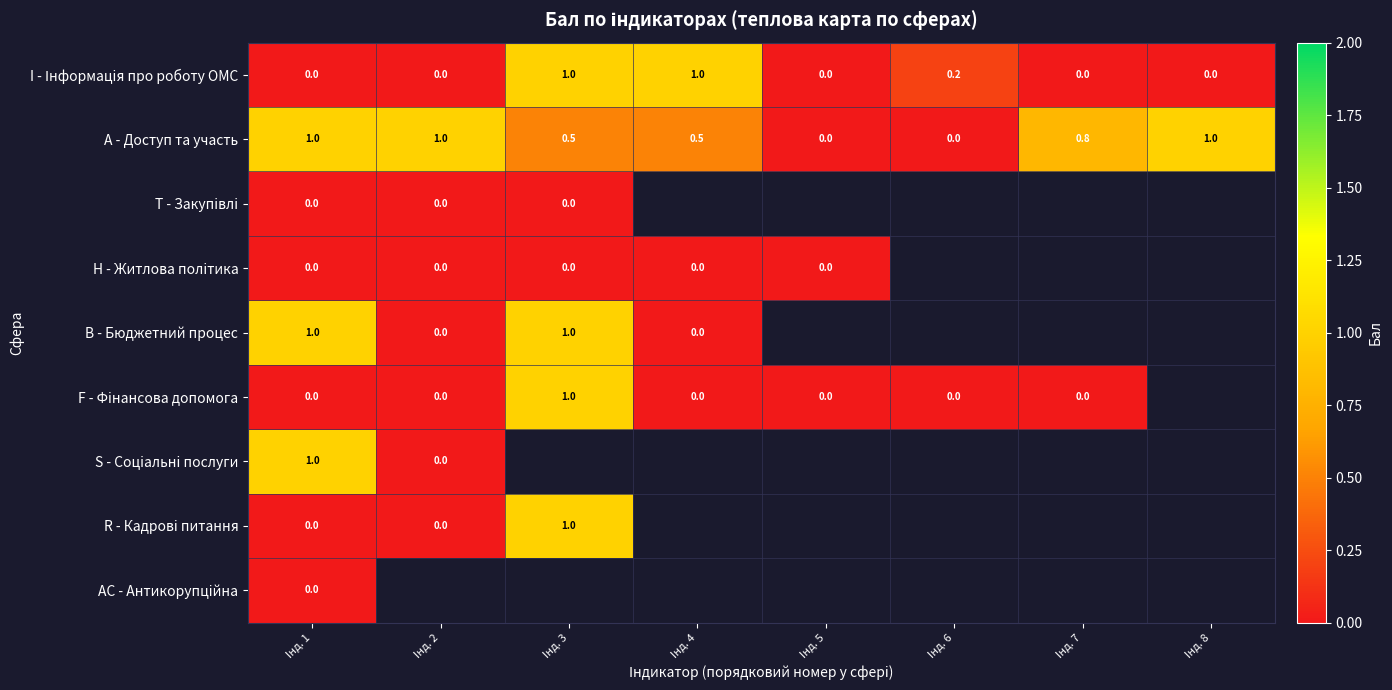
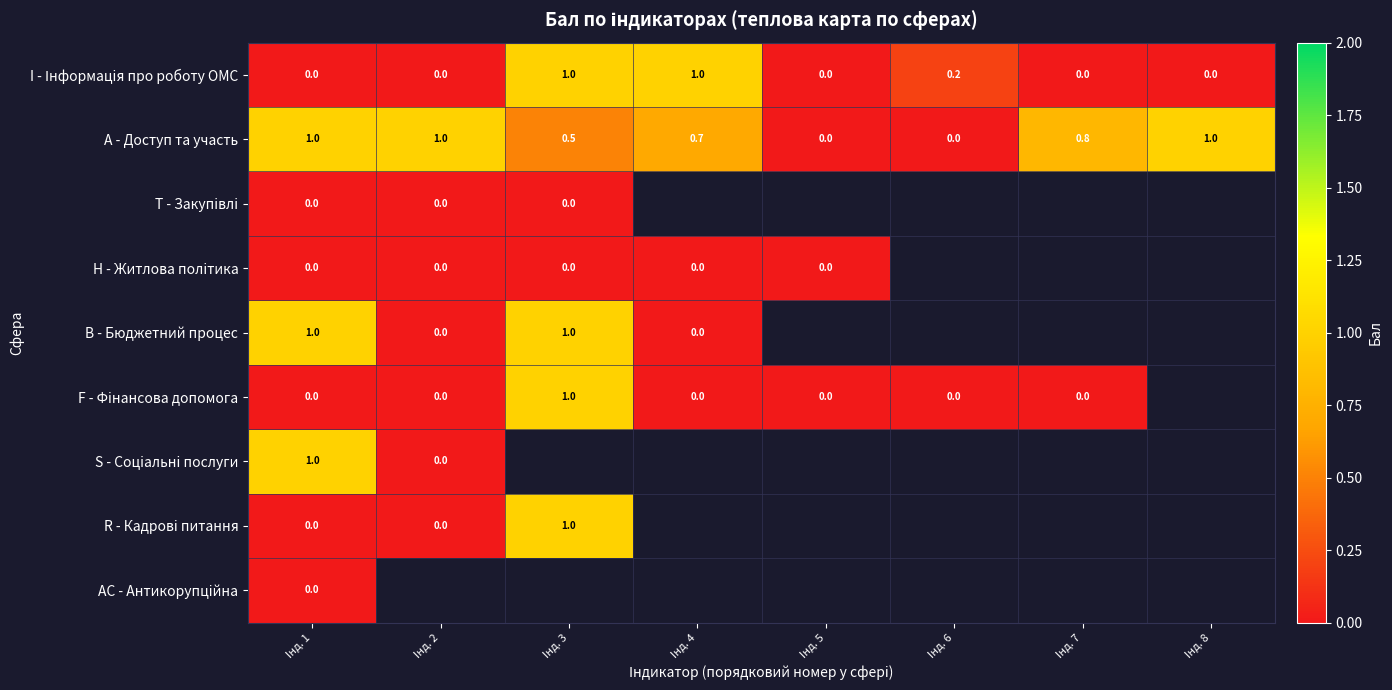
A - Доступ та участь, Інд. 4: 0.5 -> 0.7
